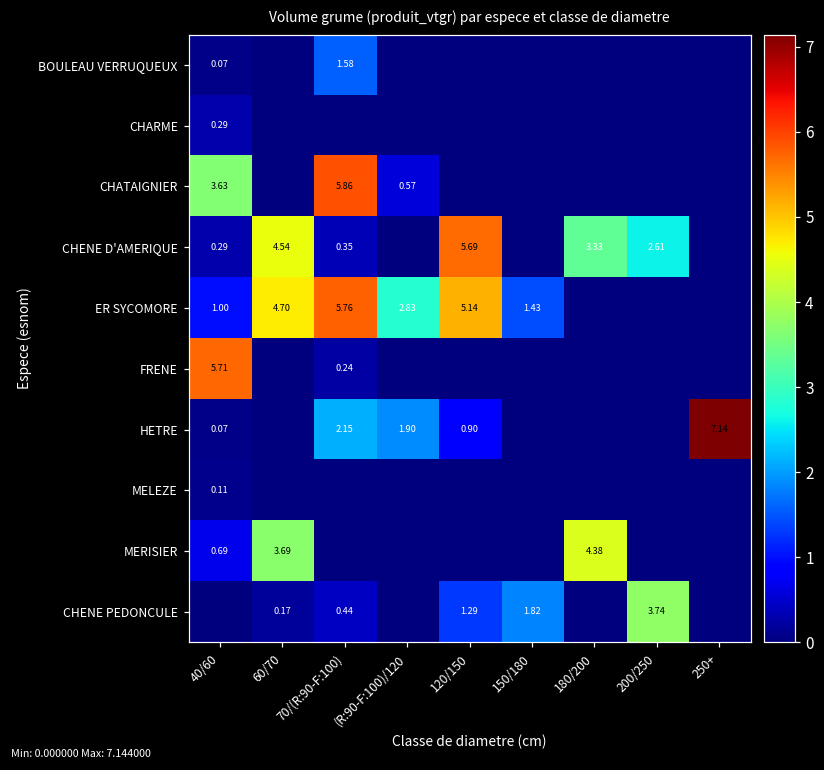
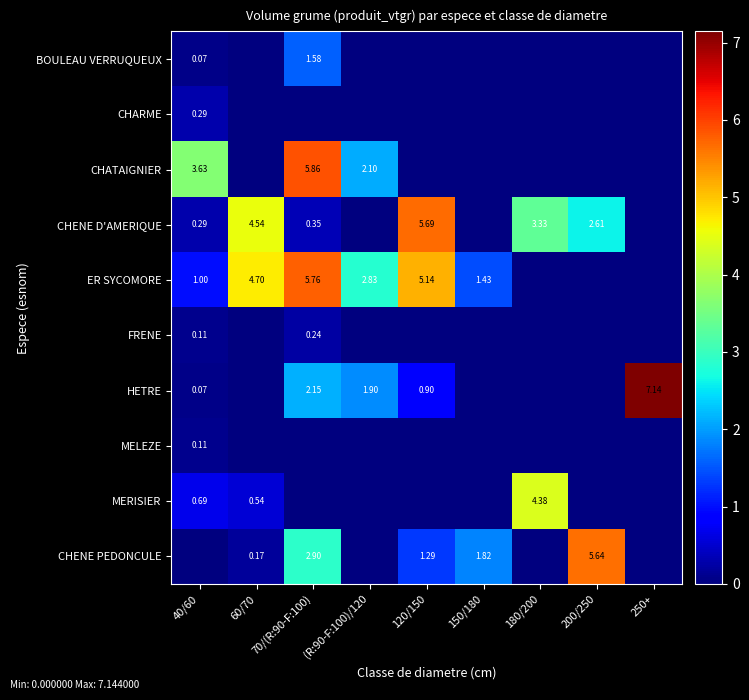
CHATAIGNIER, (R:90-F:100)/120: 0.57 -> 2.10
FRENE, 40/60: 5.71 -> 0.11
MERISIER, 60/70: 3.69 -> 0.54
CHENE PEDONCULE, 70/(R:90-F:100): 0.44 -> 2.90
CHENE PEDONCULE, 200/250: 3.74 -> 5.64
